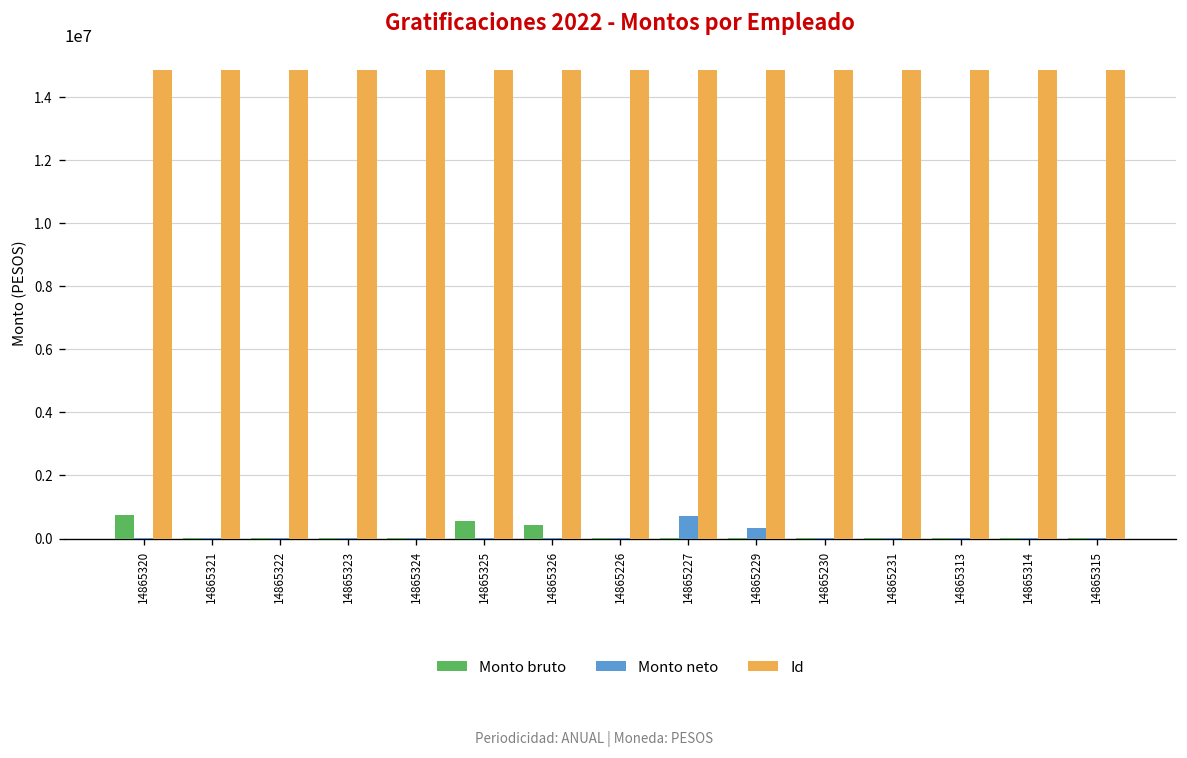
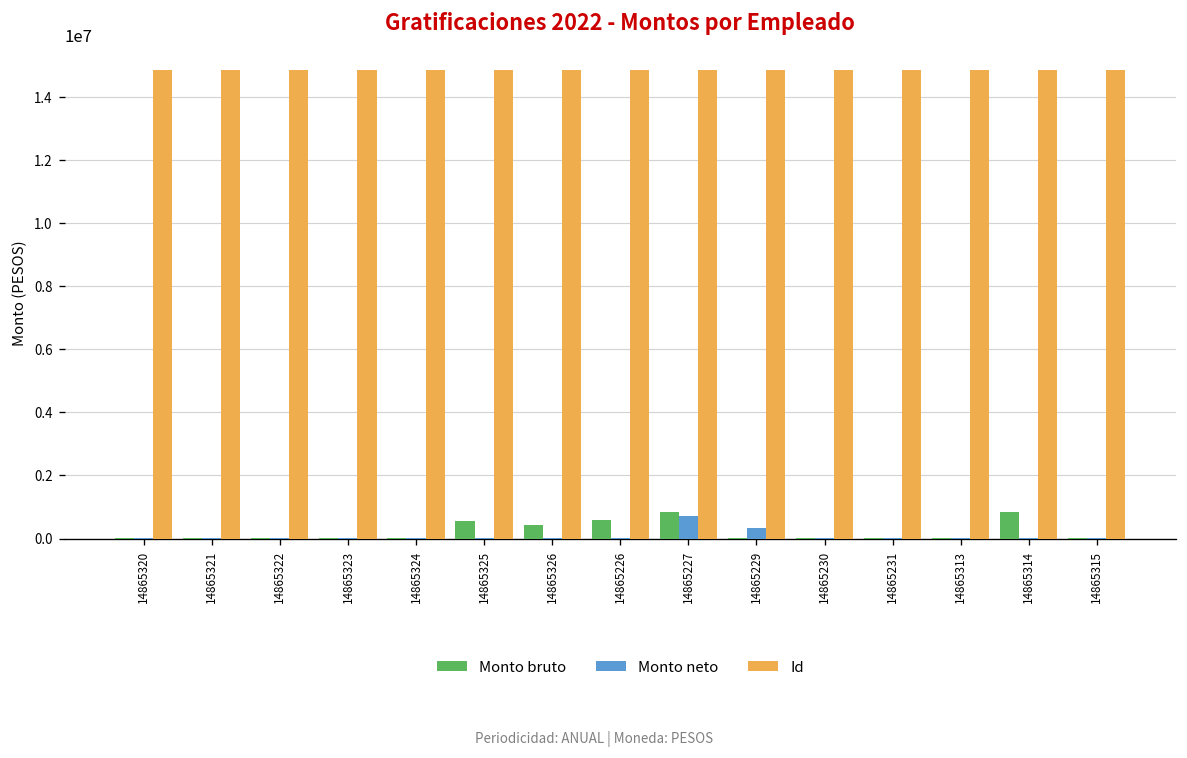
Monto bruto, 14865320: 800000 -> 0
Monto bruto, 14865226: 0 -> 600000
Monto bruto, 14865227: 0 -> 800000
Monto bruto, 14865314: 0 -> 800000
